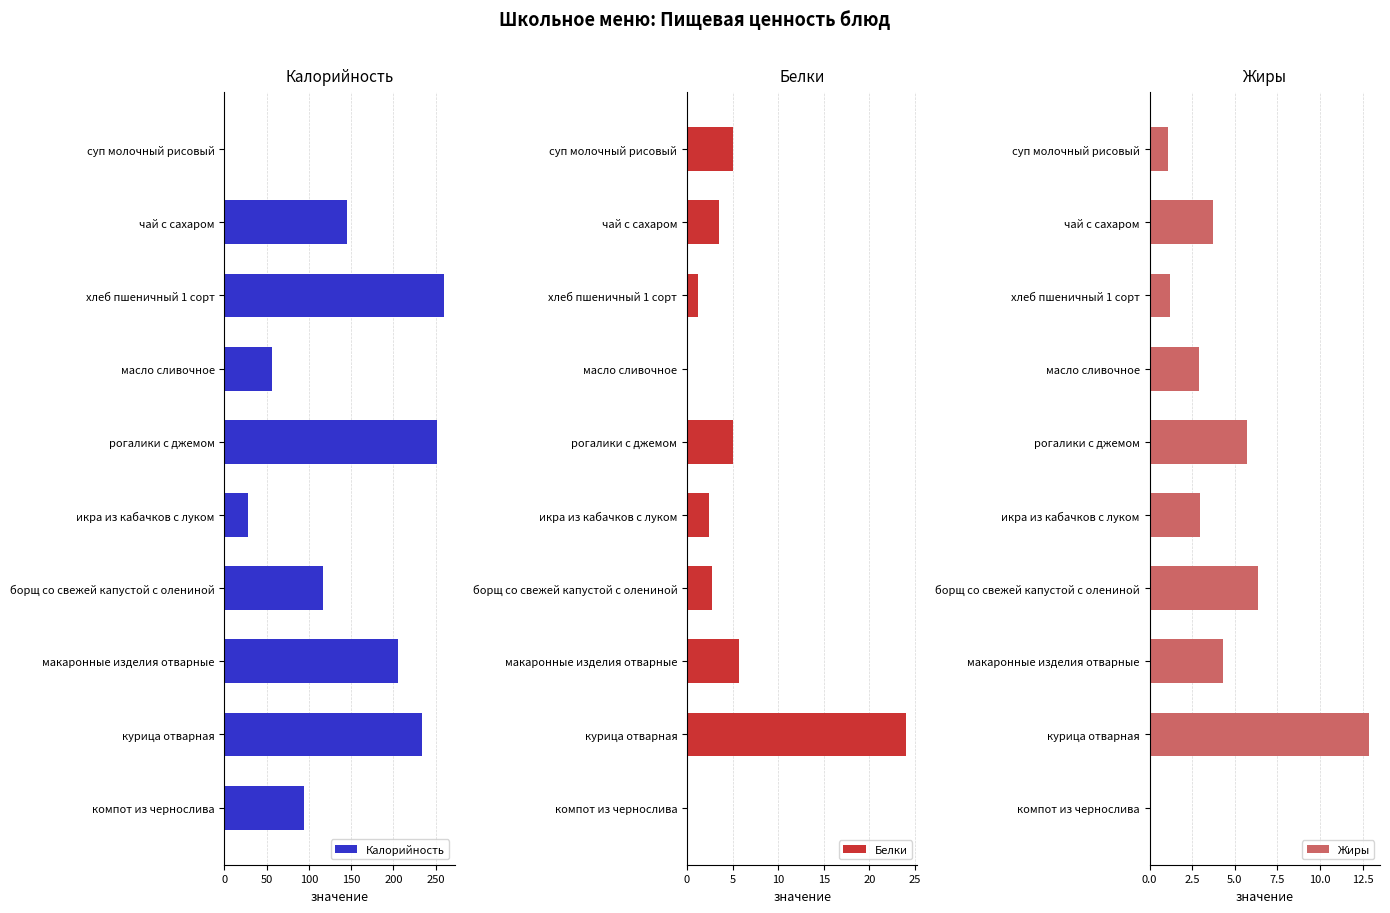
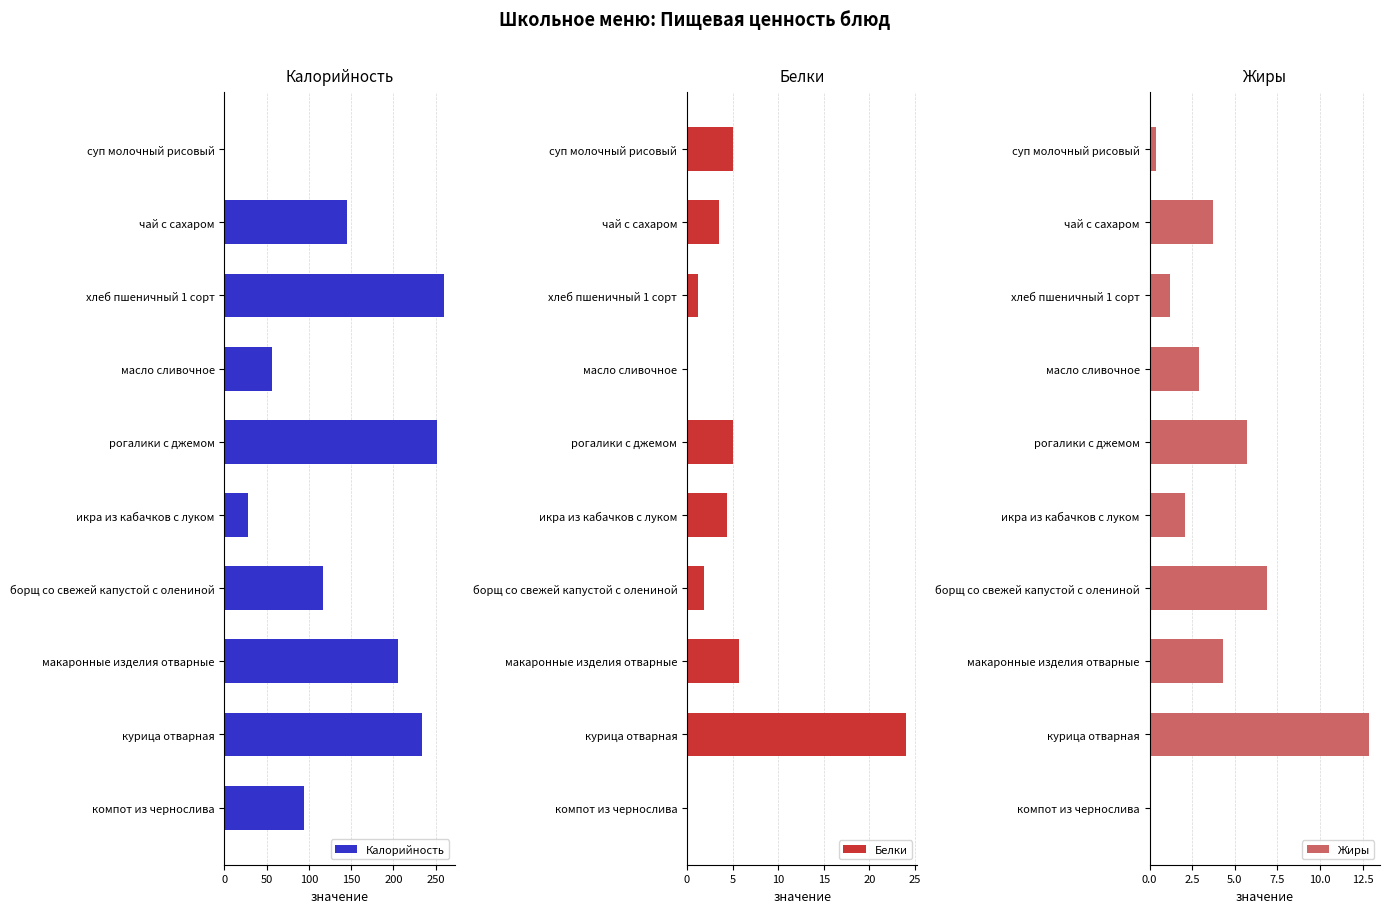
Белки, икра из кабачков с луком: 2 -> 4
Белки, борщ со свежей капустой с олениной: 3 -> 2
Жиры, суп молочный рисовый: 1.1 -> 0.4
Жиры, икра из кабачков с луком: 3.0 -> 2.1
Жиры, борщ со свежей капустой с олениной: 6.4 -> 6.9
